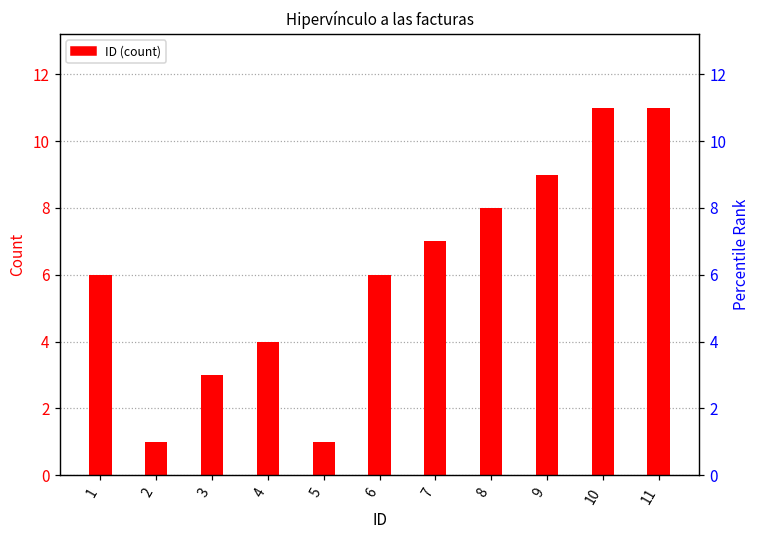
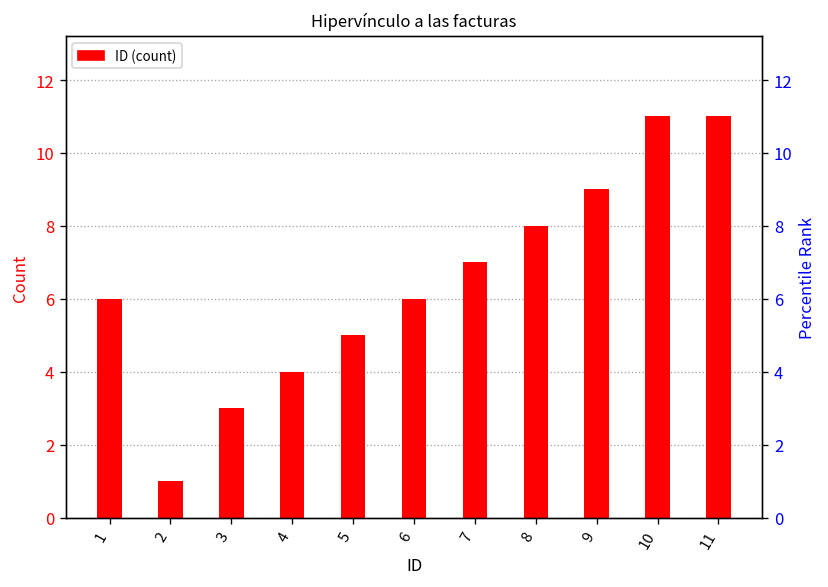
5: 1 -> 5
